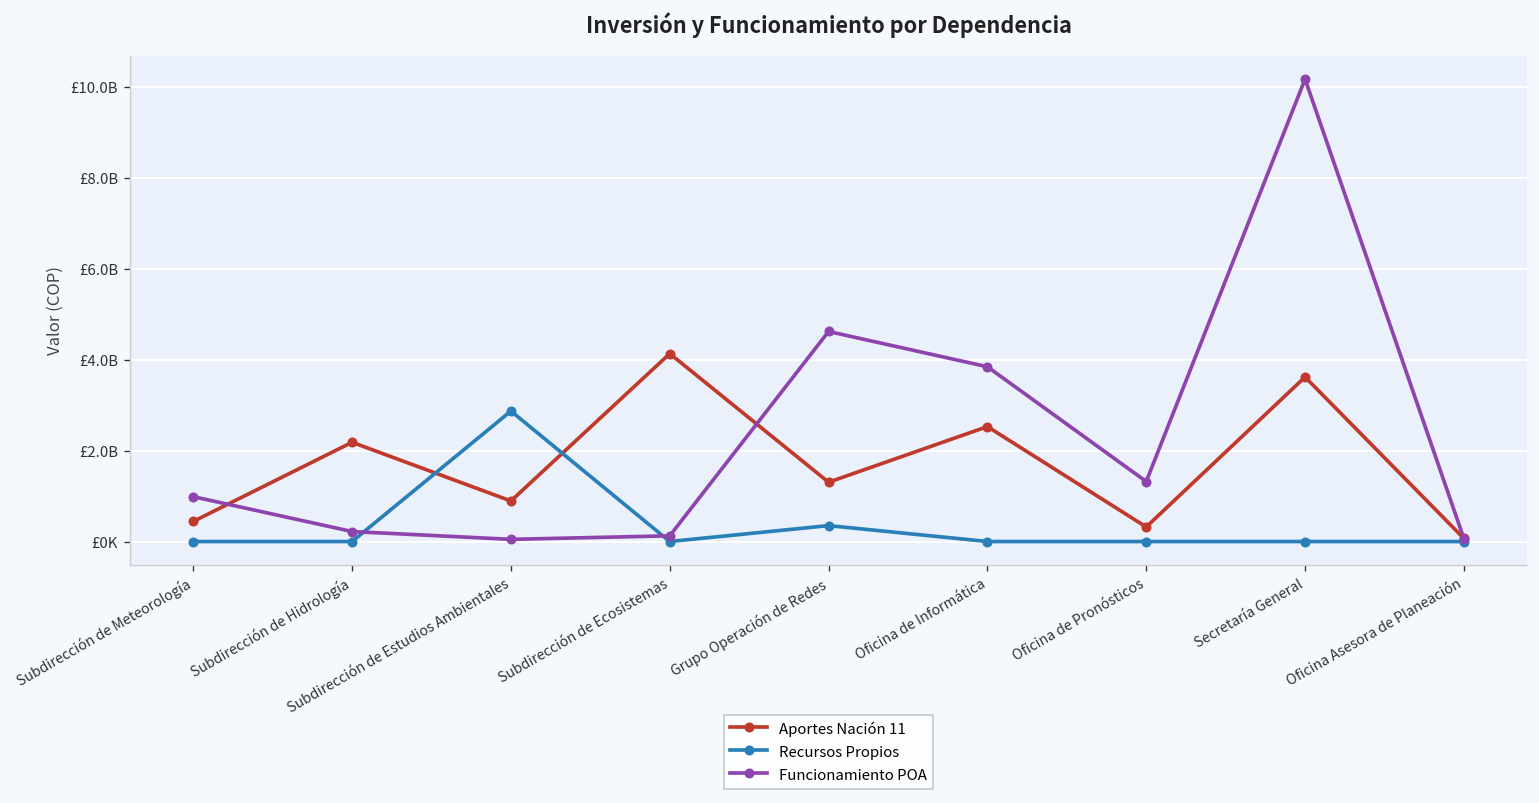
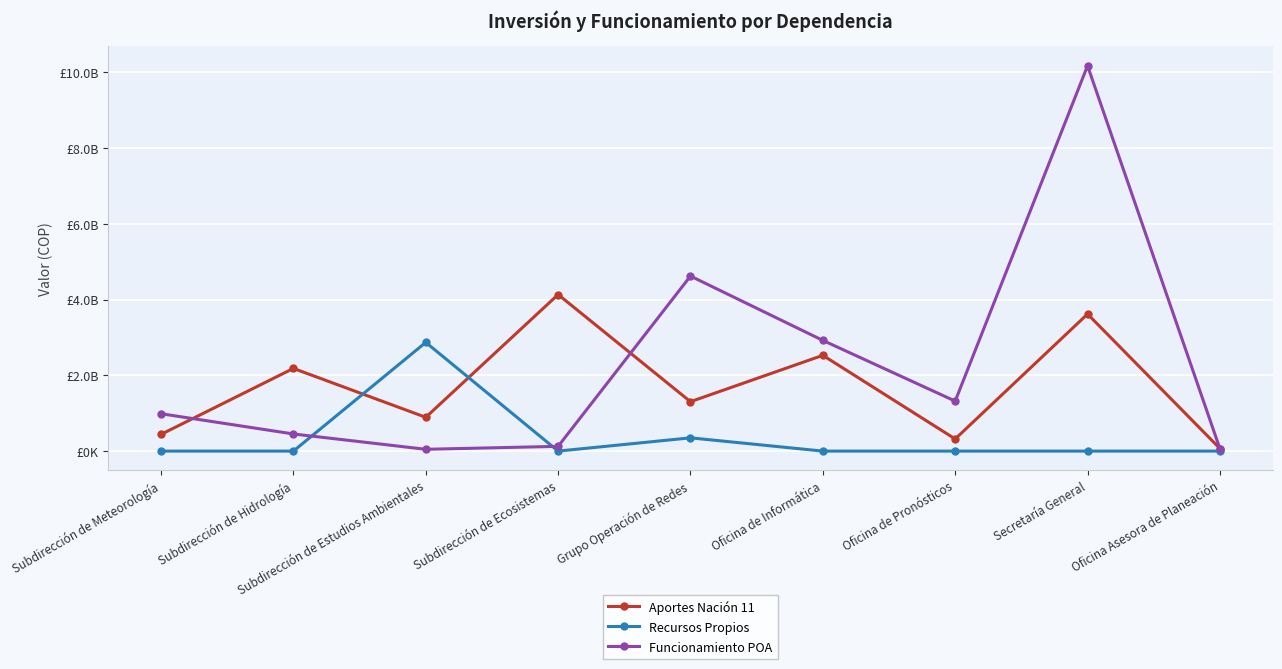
Funcionamiento POA, Subdirección de Hidrología: £200000000 -> £500000000
Funcionamiento POA, Oficina de Informática: £3800000000 -> £2900000000
